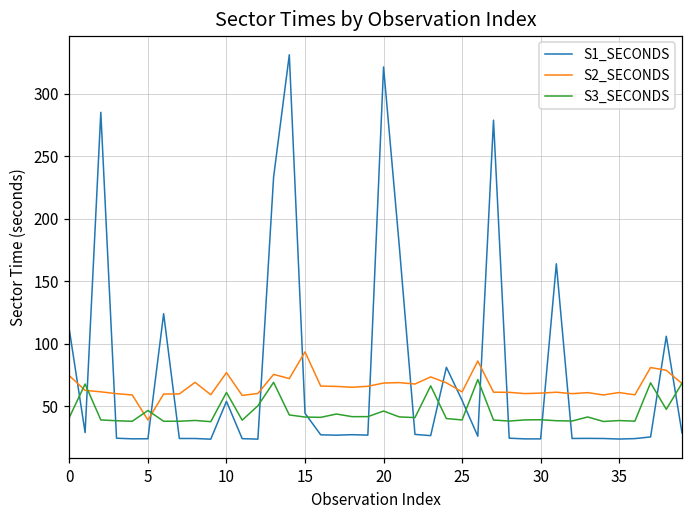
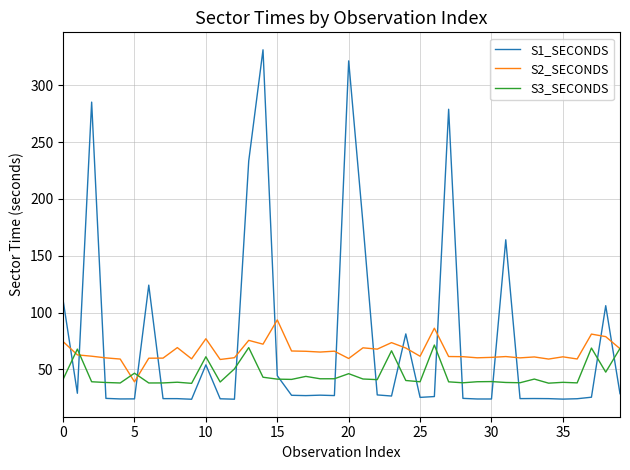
S2_SECONDS, 20: 69 -> 60
S1_SECONDS, 25: 55 -> 25
